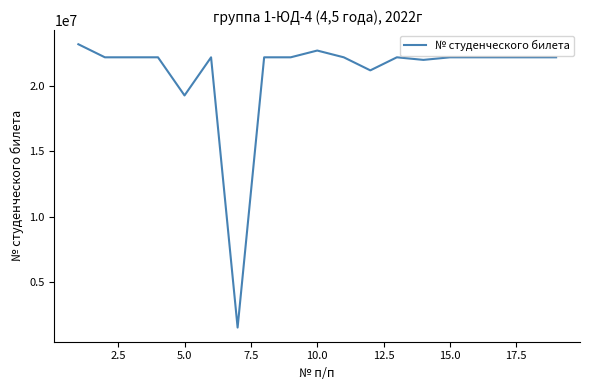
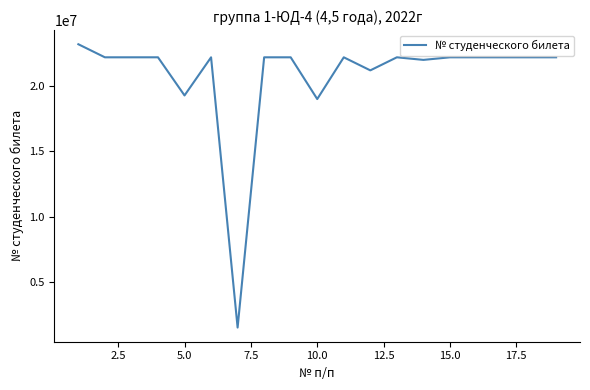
10.0: 22700000 -> 19000000
